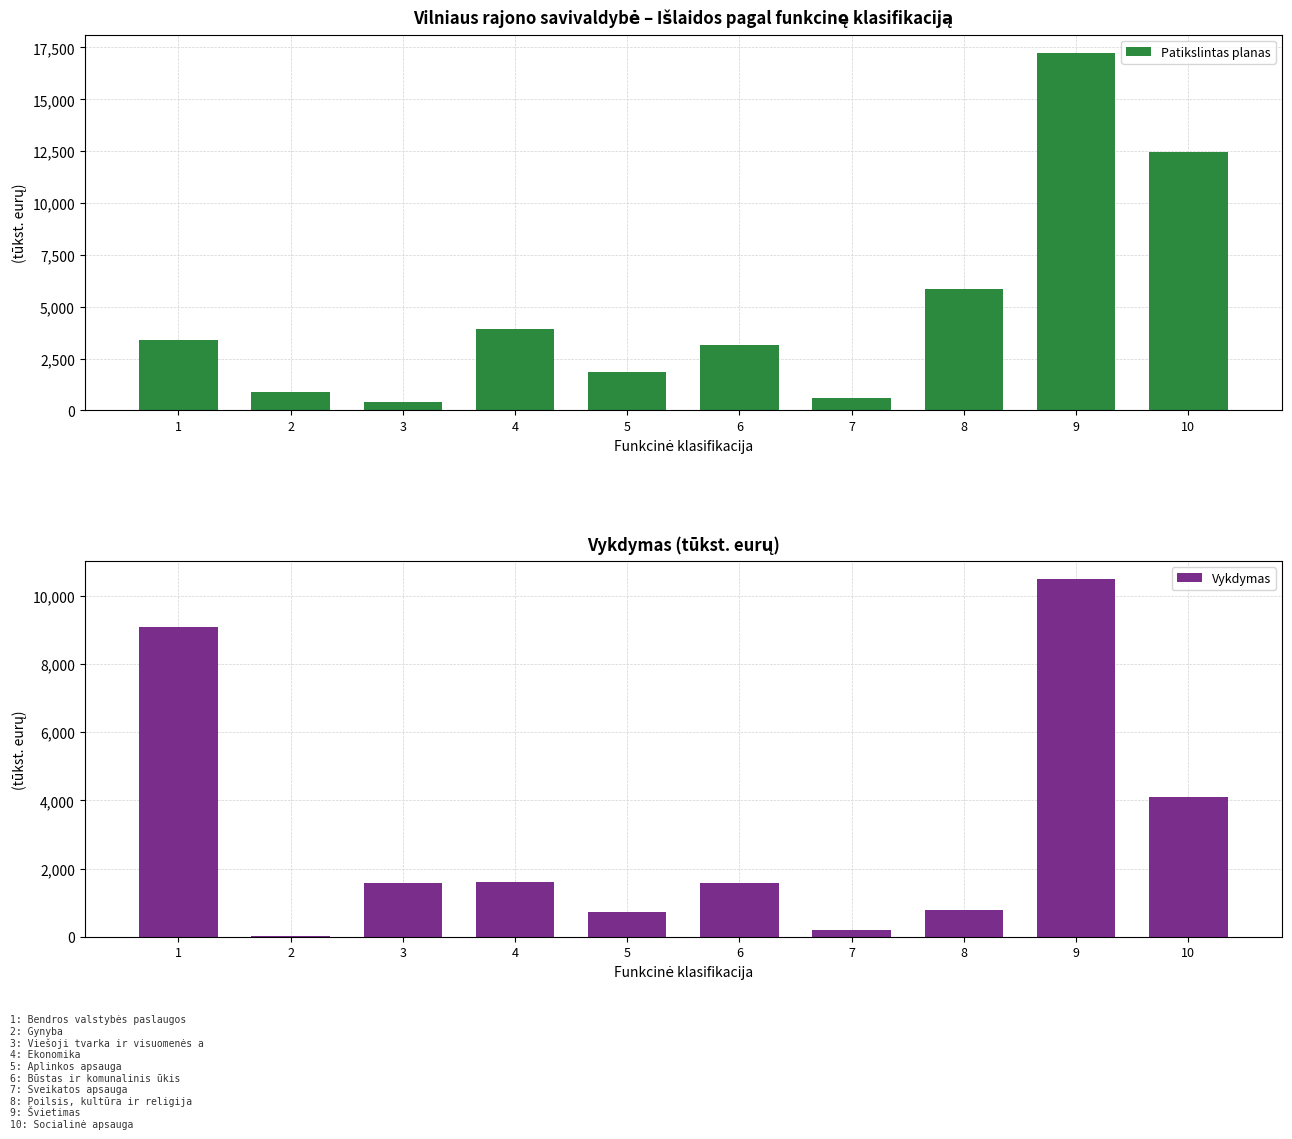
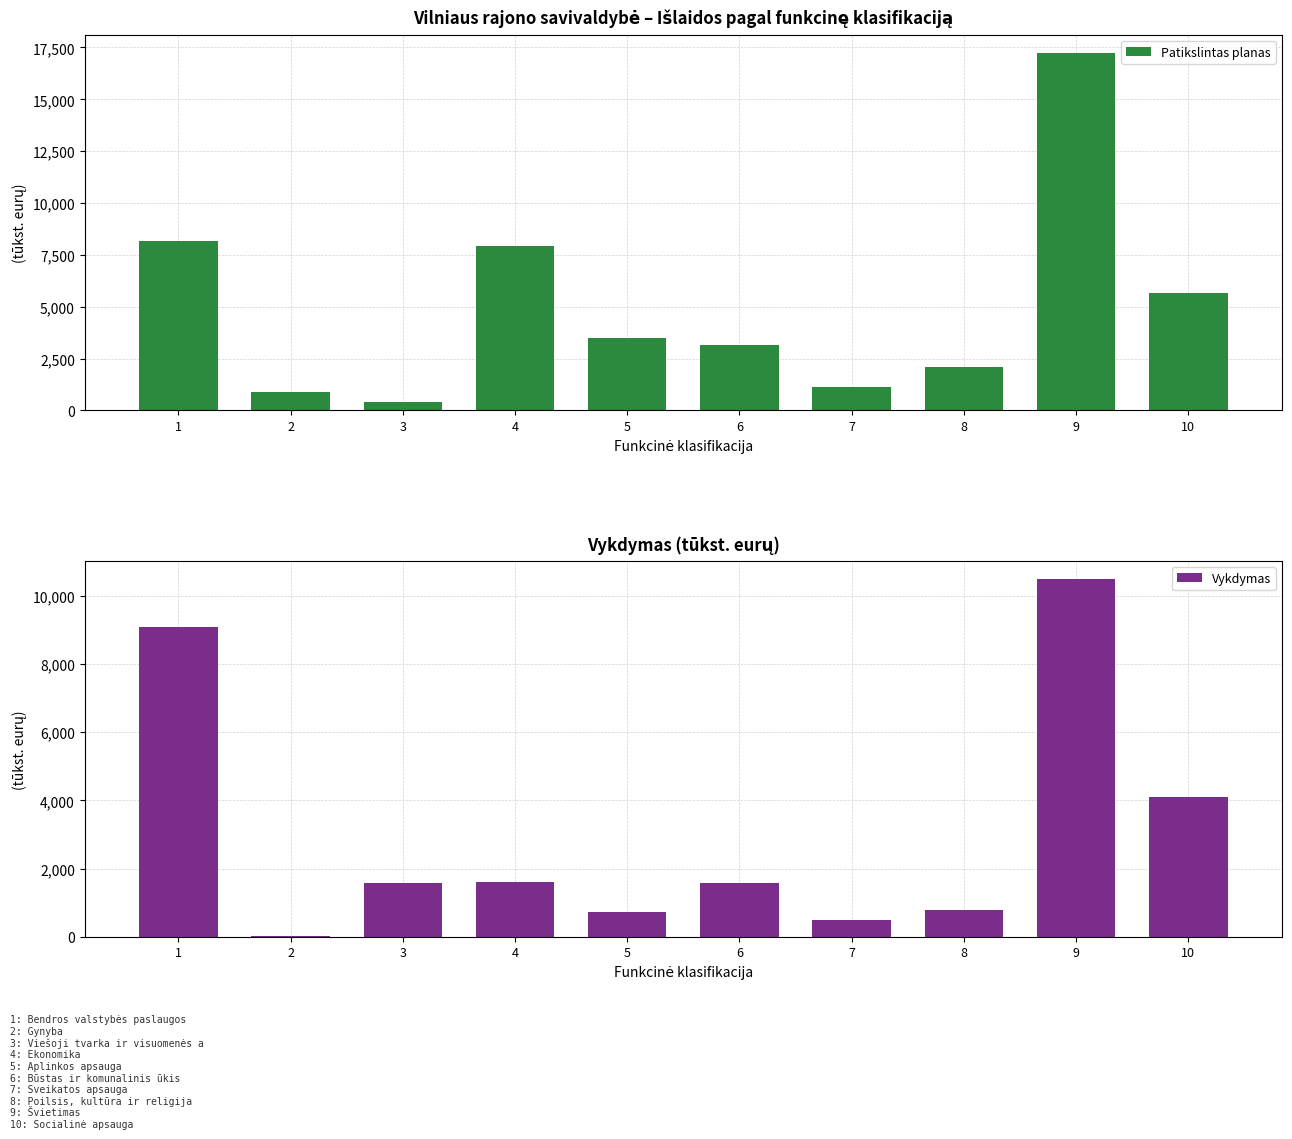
Vilniaus rajono savivaldybė – Išlaidos pagal funkcinę klasifikaciją, 1: 3,400 -> 8,200
Vilniaus rajono savivaldybė – Išlaidos pagal funkcinę klasifikaciją, 4: 3,900 -> 7,900
Vilniaus rajono savivaldybė – Išlaidos pagal funkcinę klasifikaciją, 5: 1,800 -> 3,500
Vilniaus rajono savivaldybė – Išlaidos pagal funkcinę klasifikaciją, 7: 600 -> 1,100
Vilniaus rajono savivaldybė – Išlaidos pagal funkcinę klasifikaciją, 8: 5,900 -> 2,100
Vilniaus rajono savivaldybė – Išlaidos pagal funkcinę klasifikaciją, 10: 12,500 -> 5,700
Vykdymas (tūkst. eurų), 7: 200 -> 500
